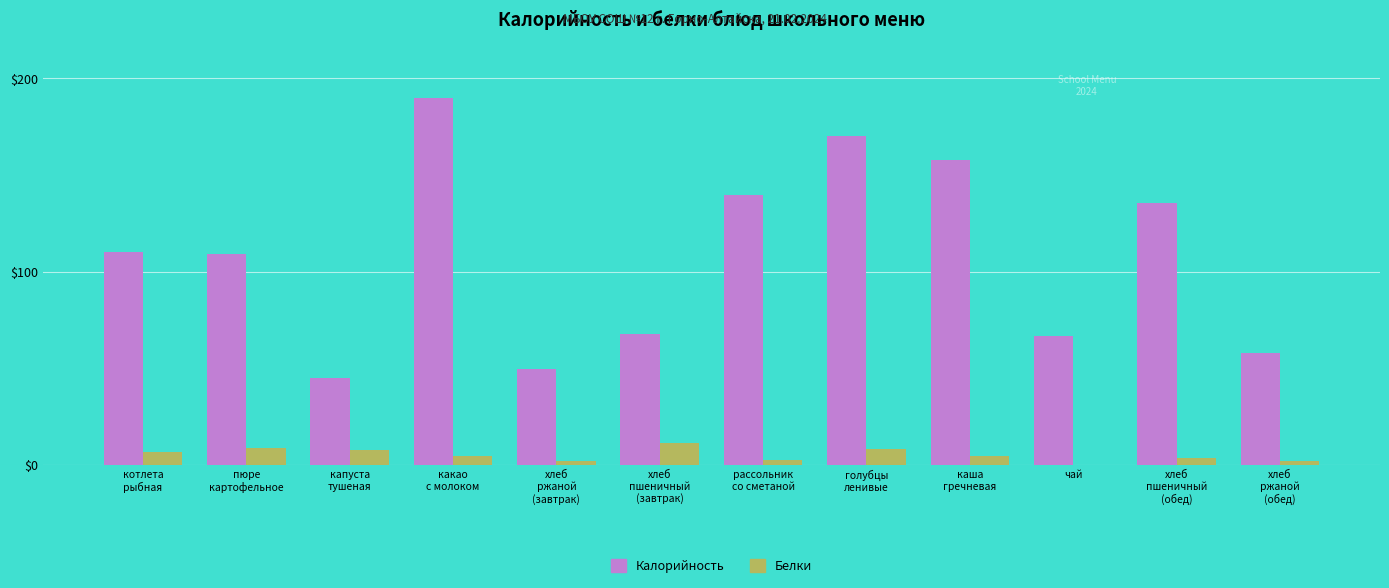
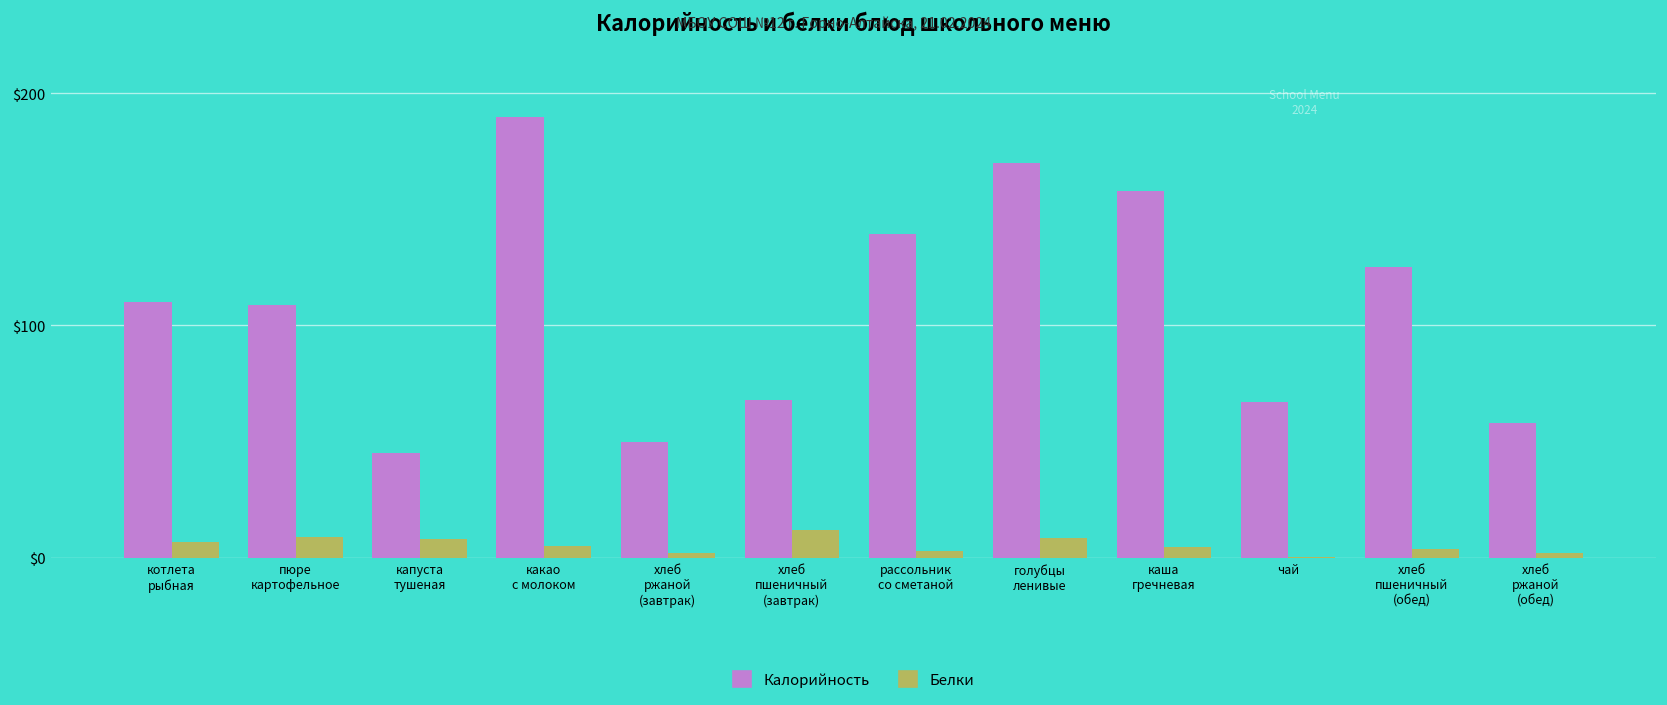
Калорийность, хлеб пшеничный (обед): $136 -> $125
